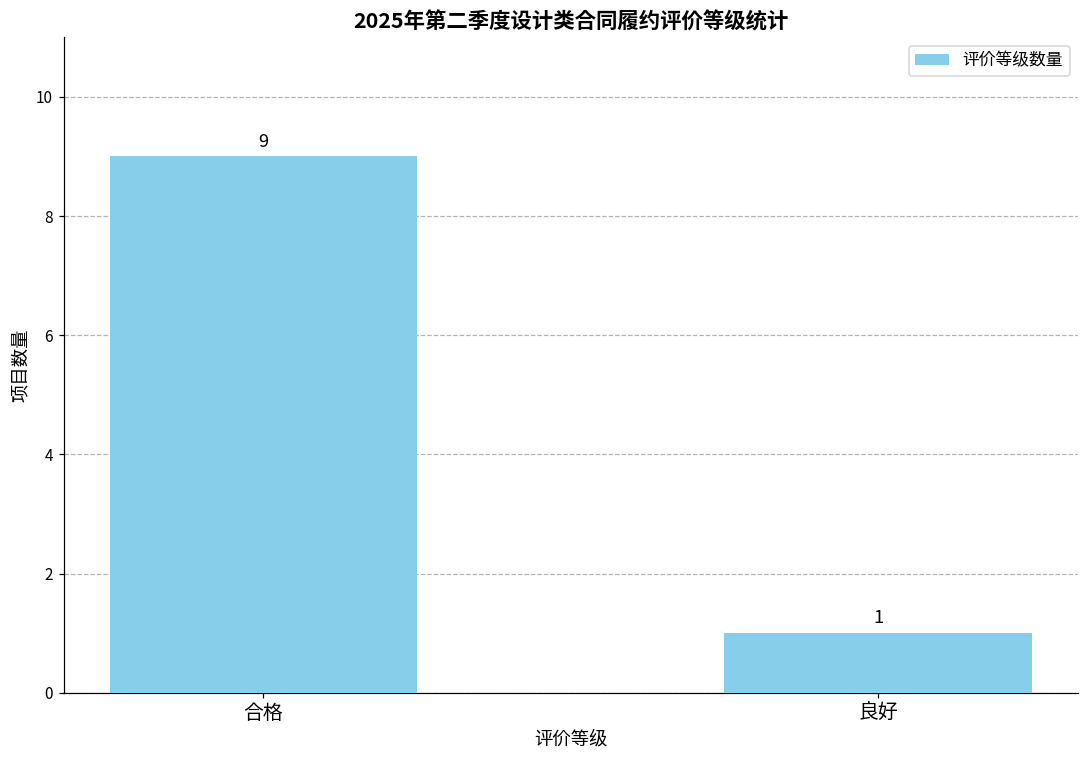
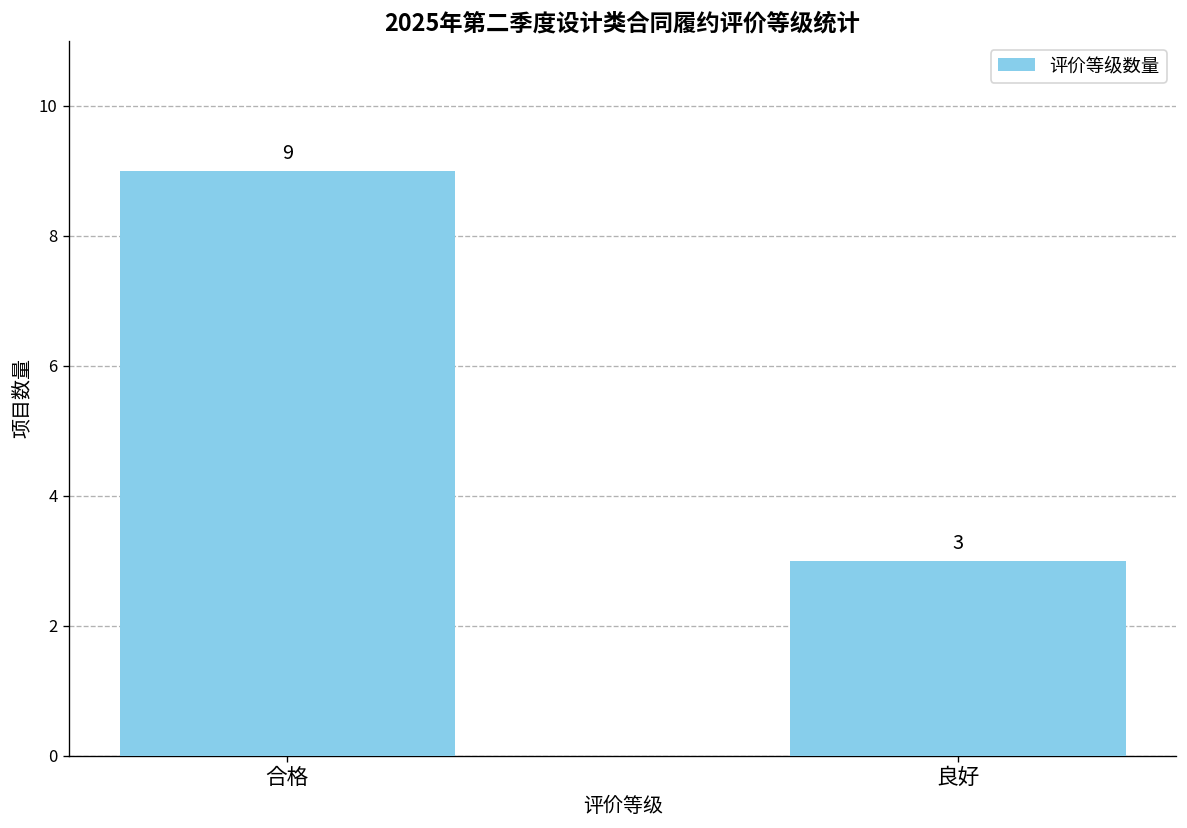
良好: 1 -> 3
